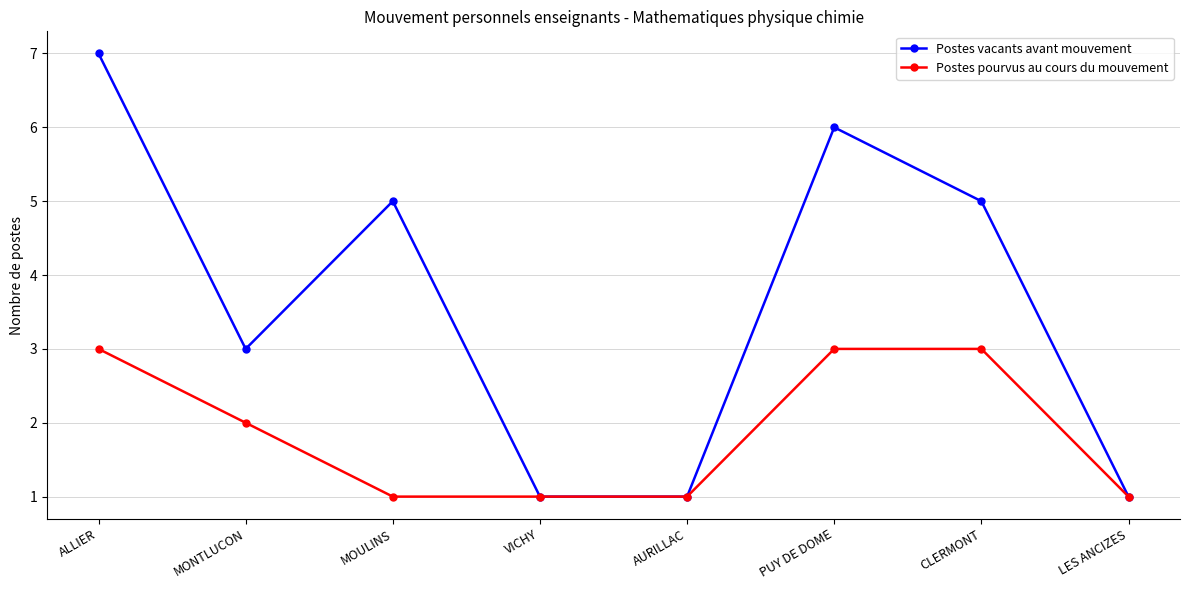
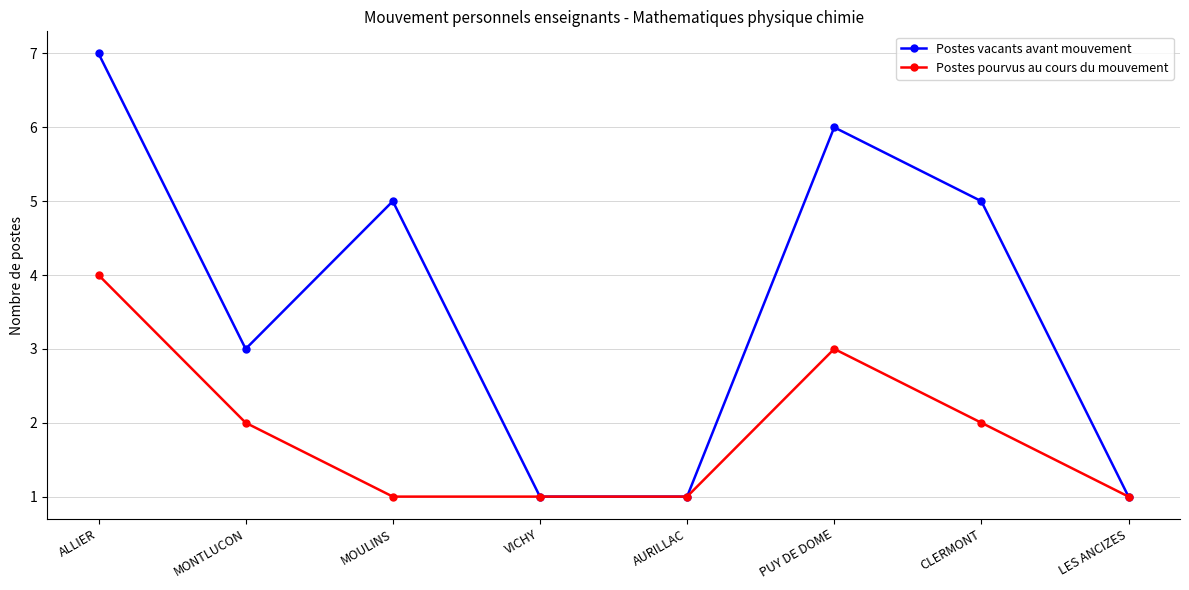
Postes pourvus au cours du mouvement, ALLIER: 3 -> 4
Postes pourvus au cours du mouvement, CLERMONT: 3 -> 2
